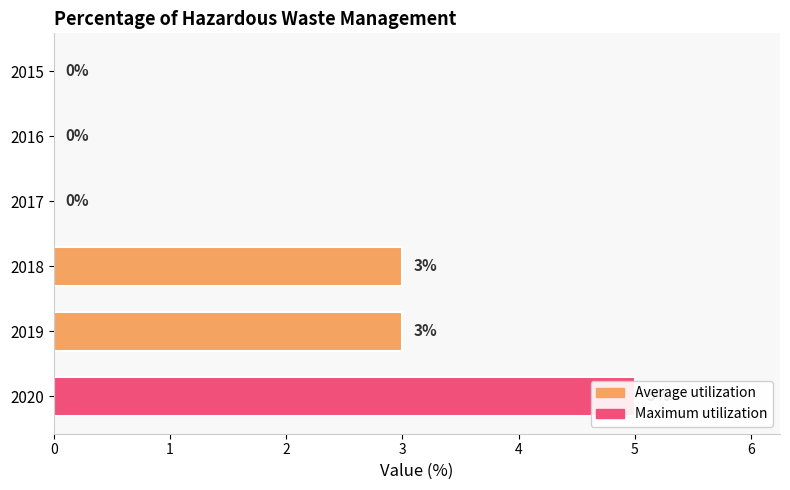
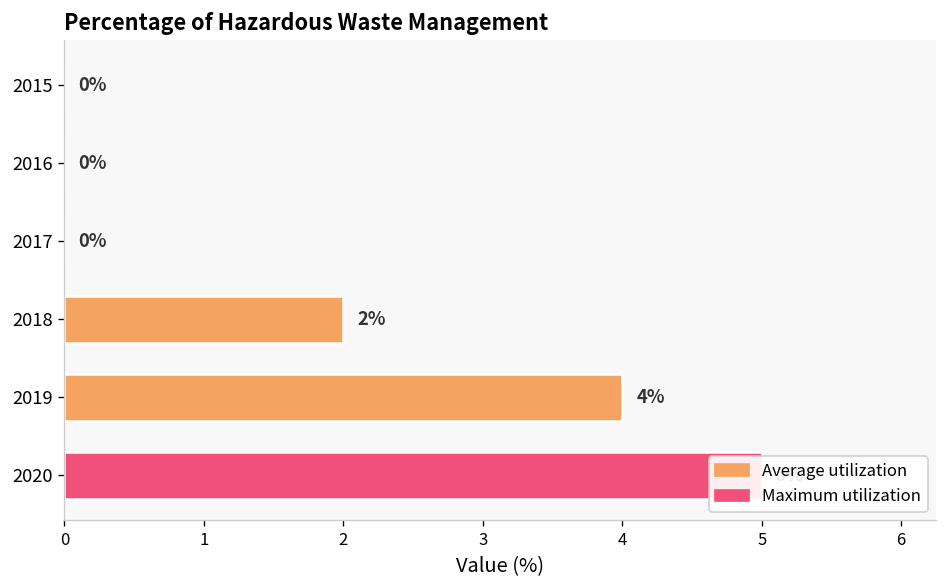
2018: 3% -> 2%
2019: 3% -> 4%
